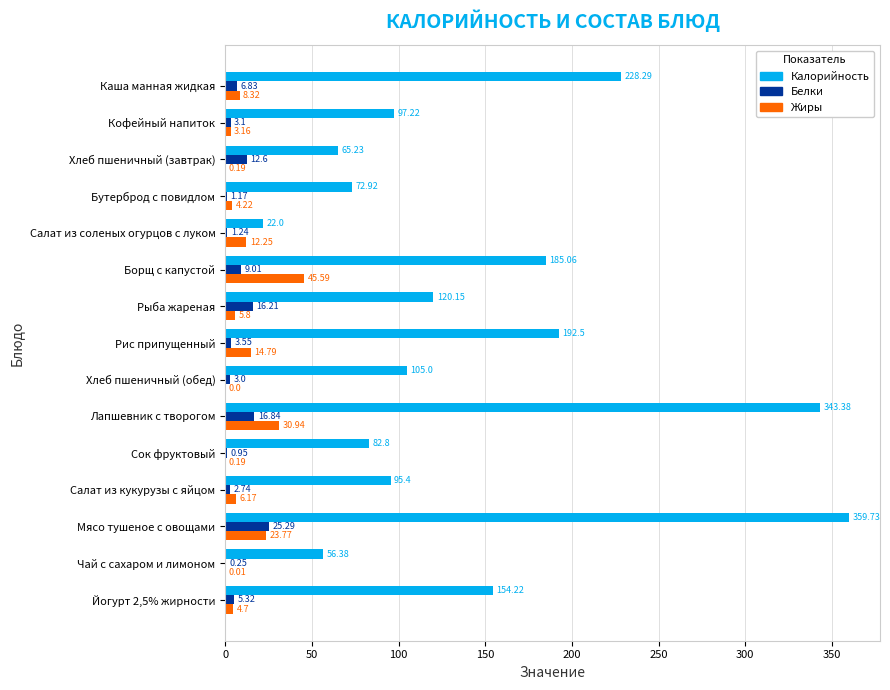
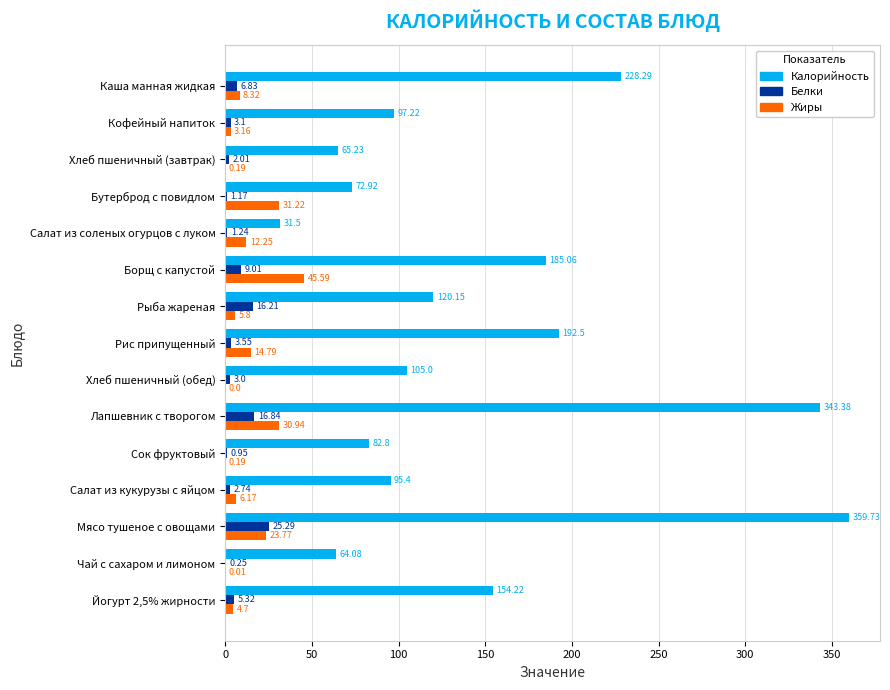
Белки, Хлеб пшеничный (завтрак): 12.6 -> 2.01
Жиры, Бутерброд с повидлом: 4.22 -> 31.22
Калорийность, Салат из соленых огурцов с луком: 22.0 -> 31.5
Калорийность, Чай с сахаром и лимоном: 56.38 -> 64.08
